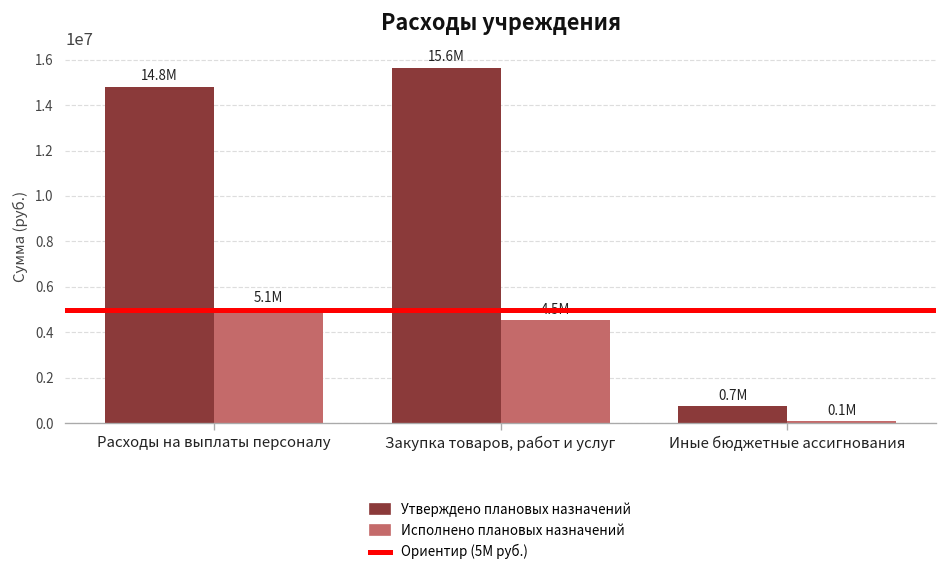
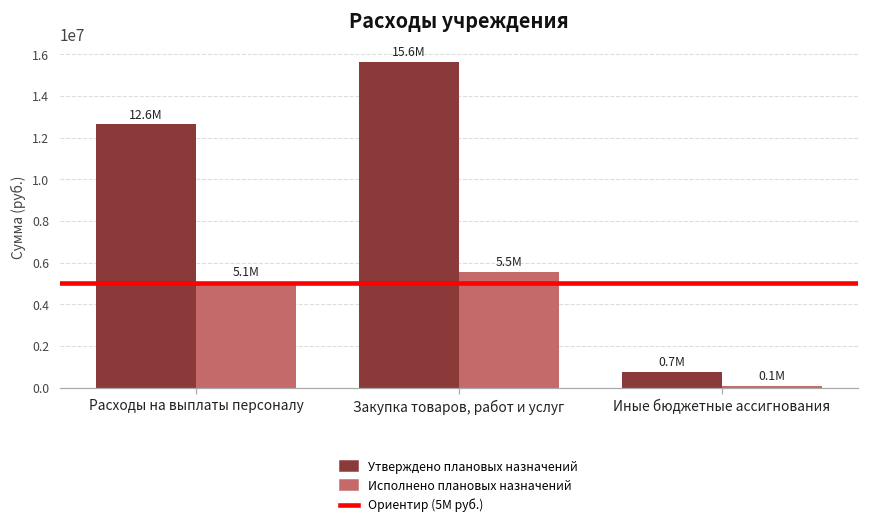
Утверждено плановых назначений, Расходы на выплаты персоналу: 14.8M -> 12.6M
Исполнено плановых назначений, Закупка товаров, работ и услуг: 4.5M -> 5.5M
